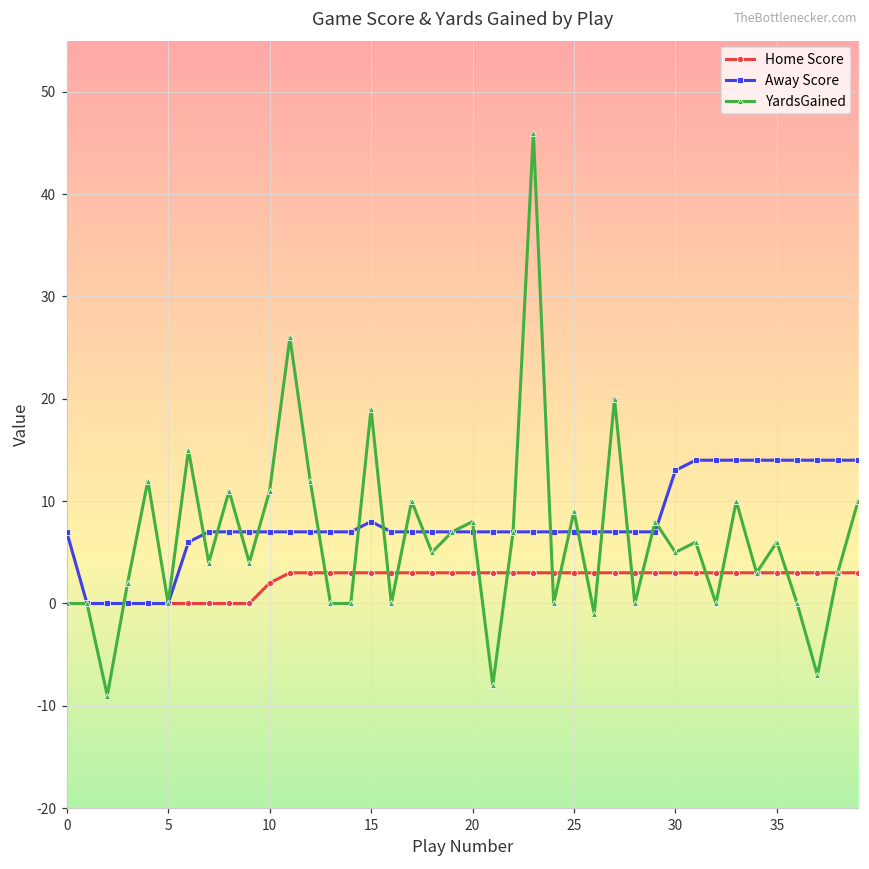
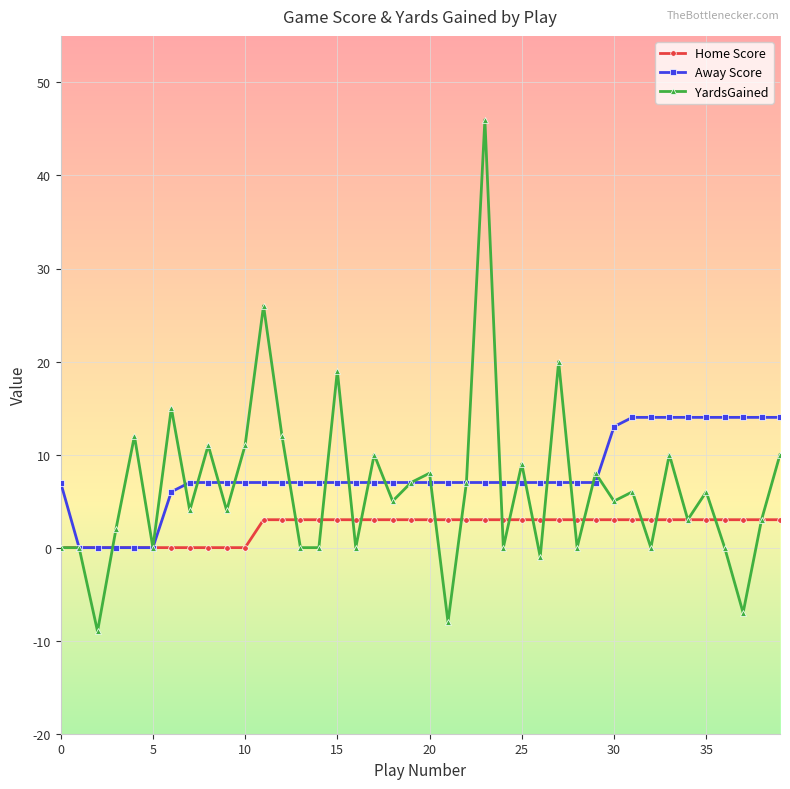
Home Score, 10: 2 -> 0
Away Score, 15: 8 -> 7
